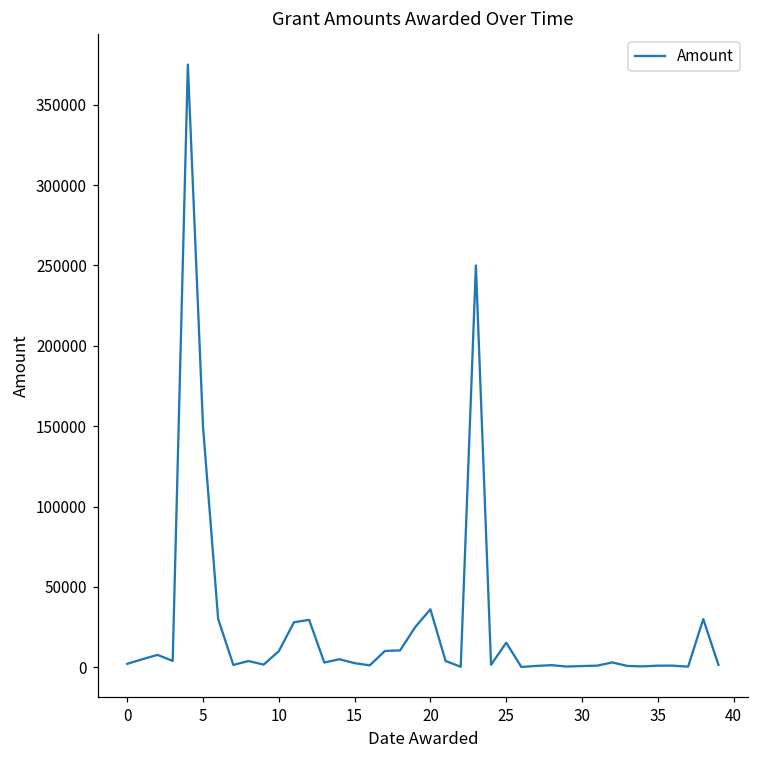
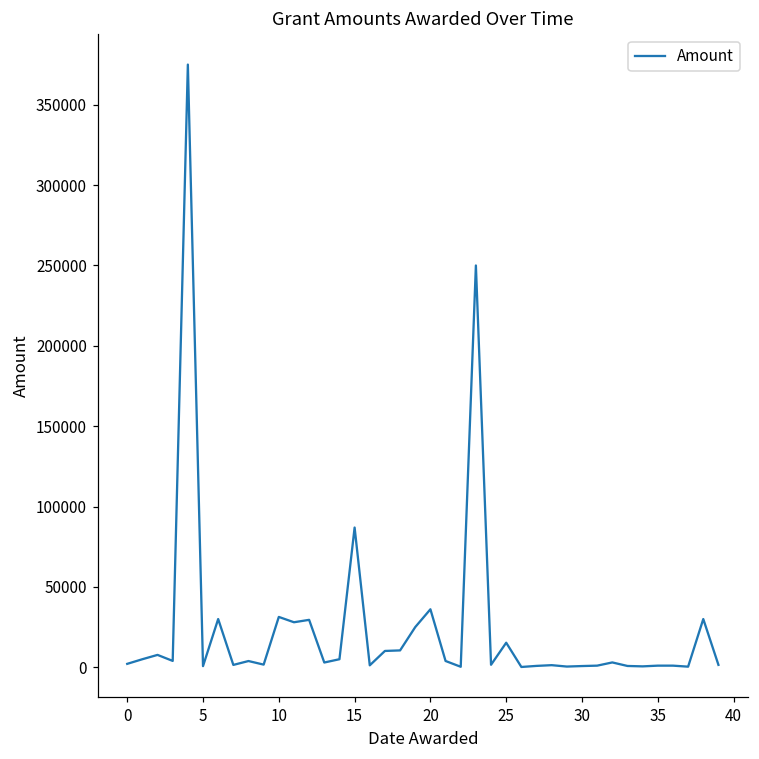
5: 150000 -> 1000
10: 10000 -> 31000
15: 3000 -> 87000
